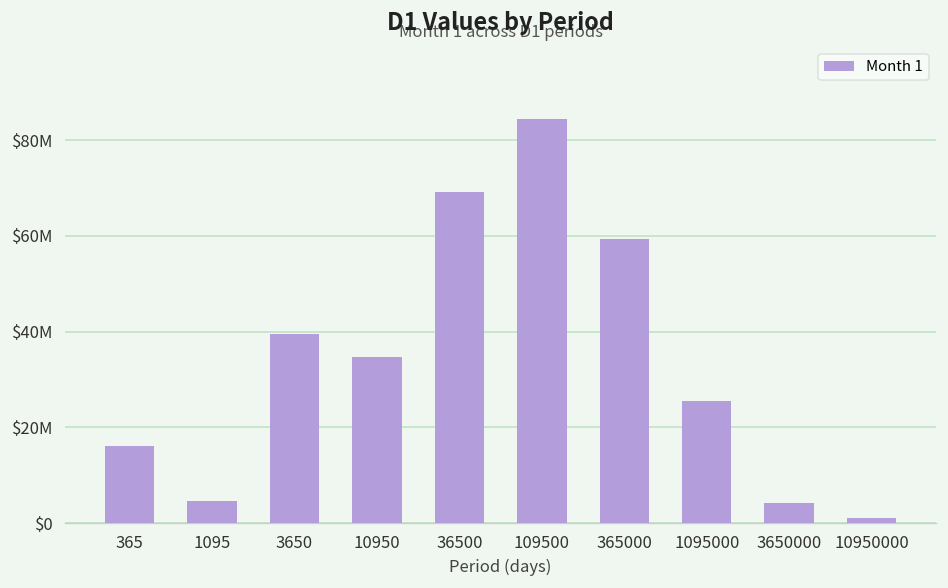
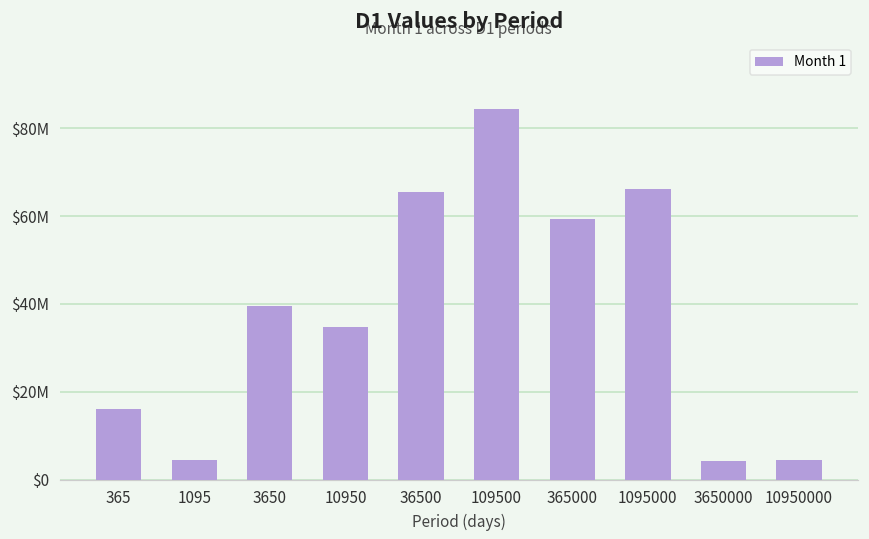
36500: $69000000 -> $65000000
1095000: $26000000 -> $66000000
10950000: $1000000 -> $5000000
